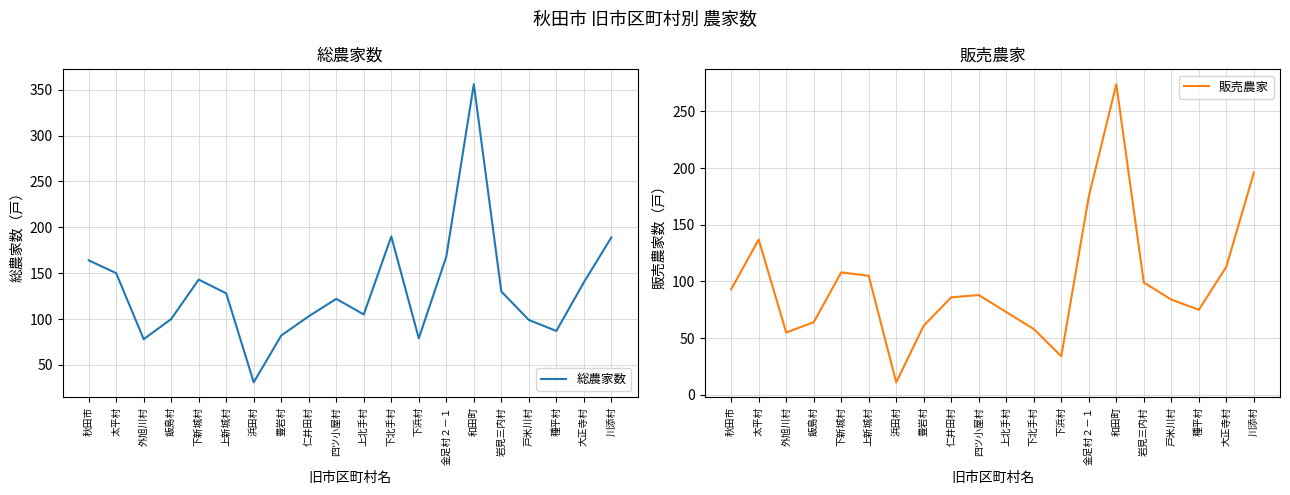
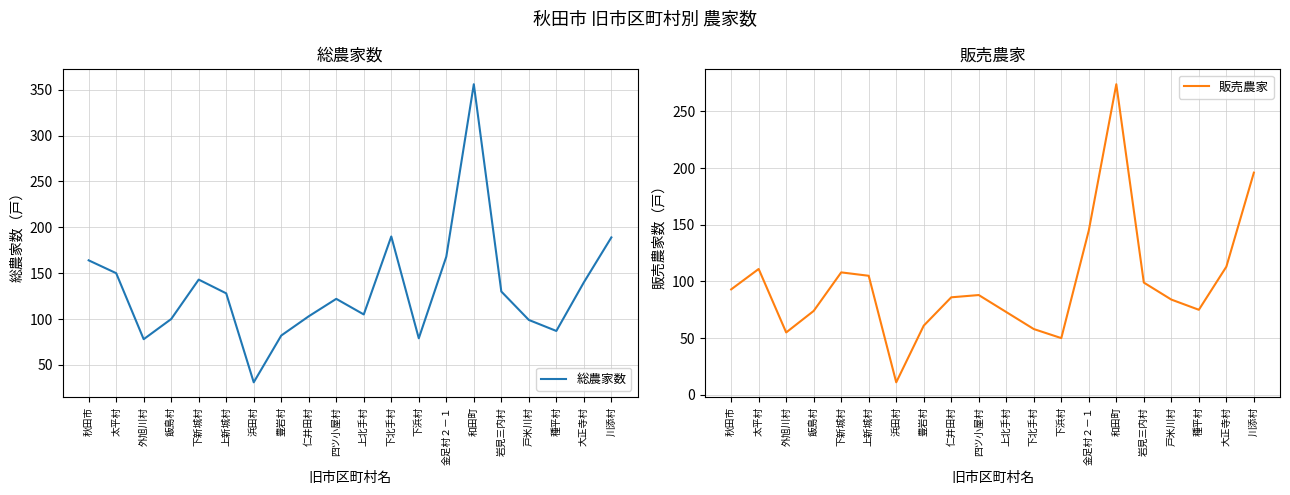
販売農家, 太平村: 137 -> 111
販売農家, 飯島村: 64 -> 74
販売農家, 下浜村: 34 -> 50
販売農家, 金足村２－１: 175 -> 145
